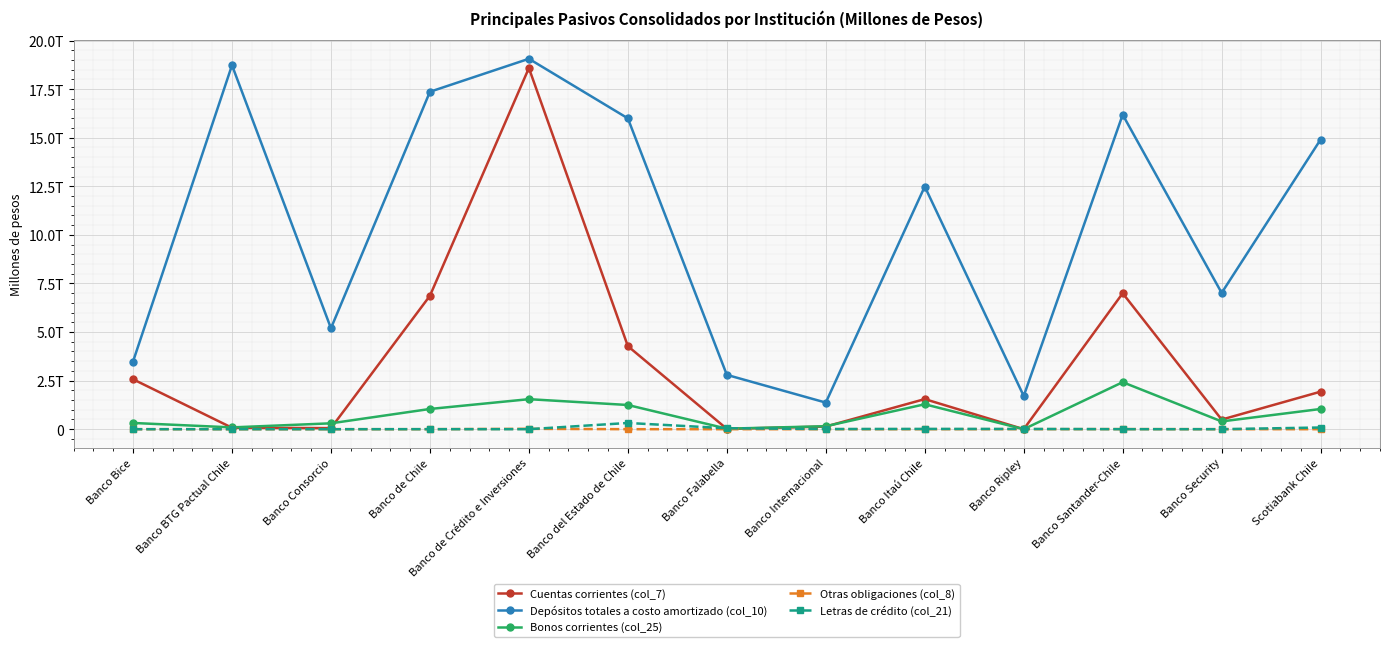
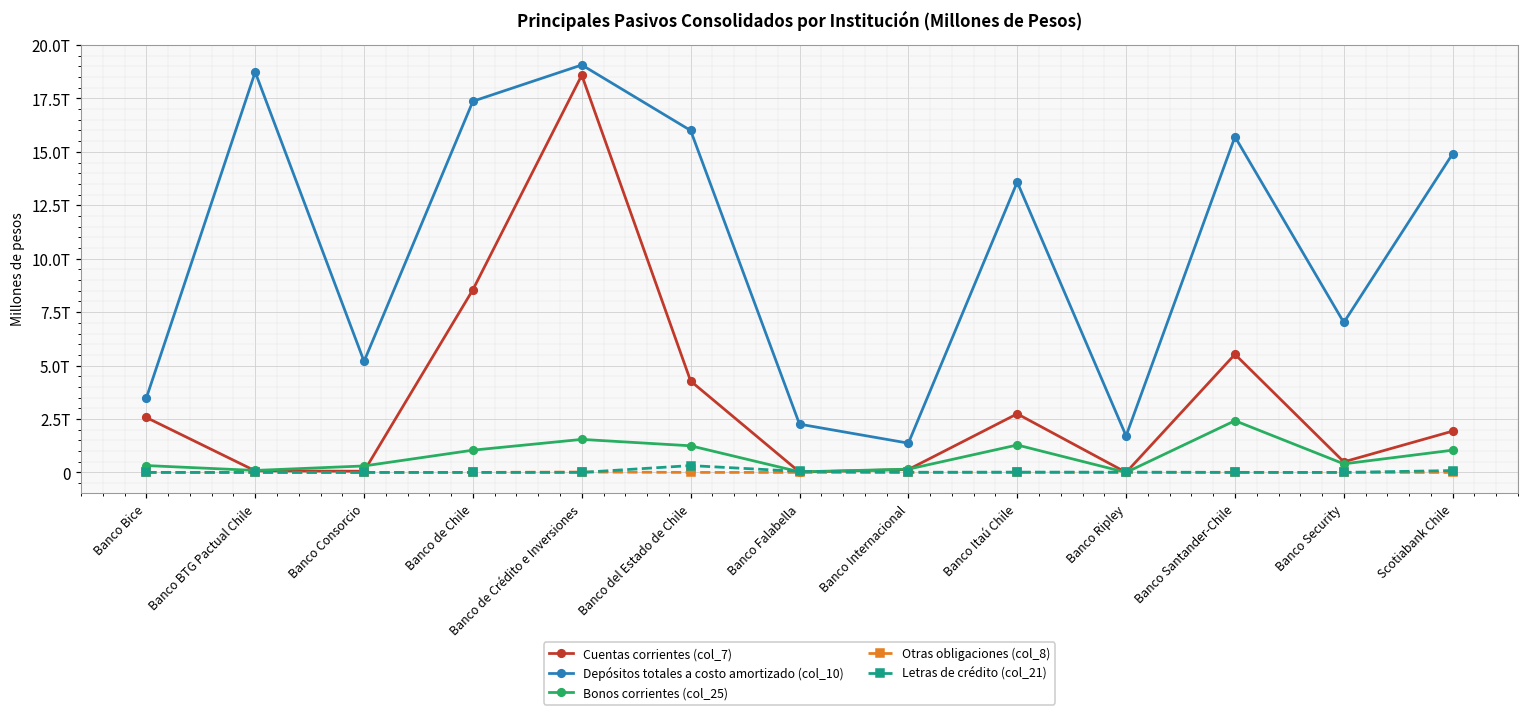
Cuentas corrientes (col_7), Banco de Chile: 6.9T -> 8.5T
Depósitos totales a costo amortizado (col_10), Banco Falabella: 2.8T -> 2.3T
Cuentas corrientes (col_7), Banco Itaú Chile: 1.5T -> 2.7T
Depósitos totales a costo amortizado (col_10), Banco Itaú Chile: 12.5T -> 13.6T
Cuentas corrientes (col_7), Banco Santander-Chile: 7.0T -> 5.5T
Depósitos totales a costo amortizado (col_10), Banco Santander-Chile: 16.2T -> 15.7T
